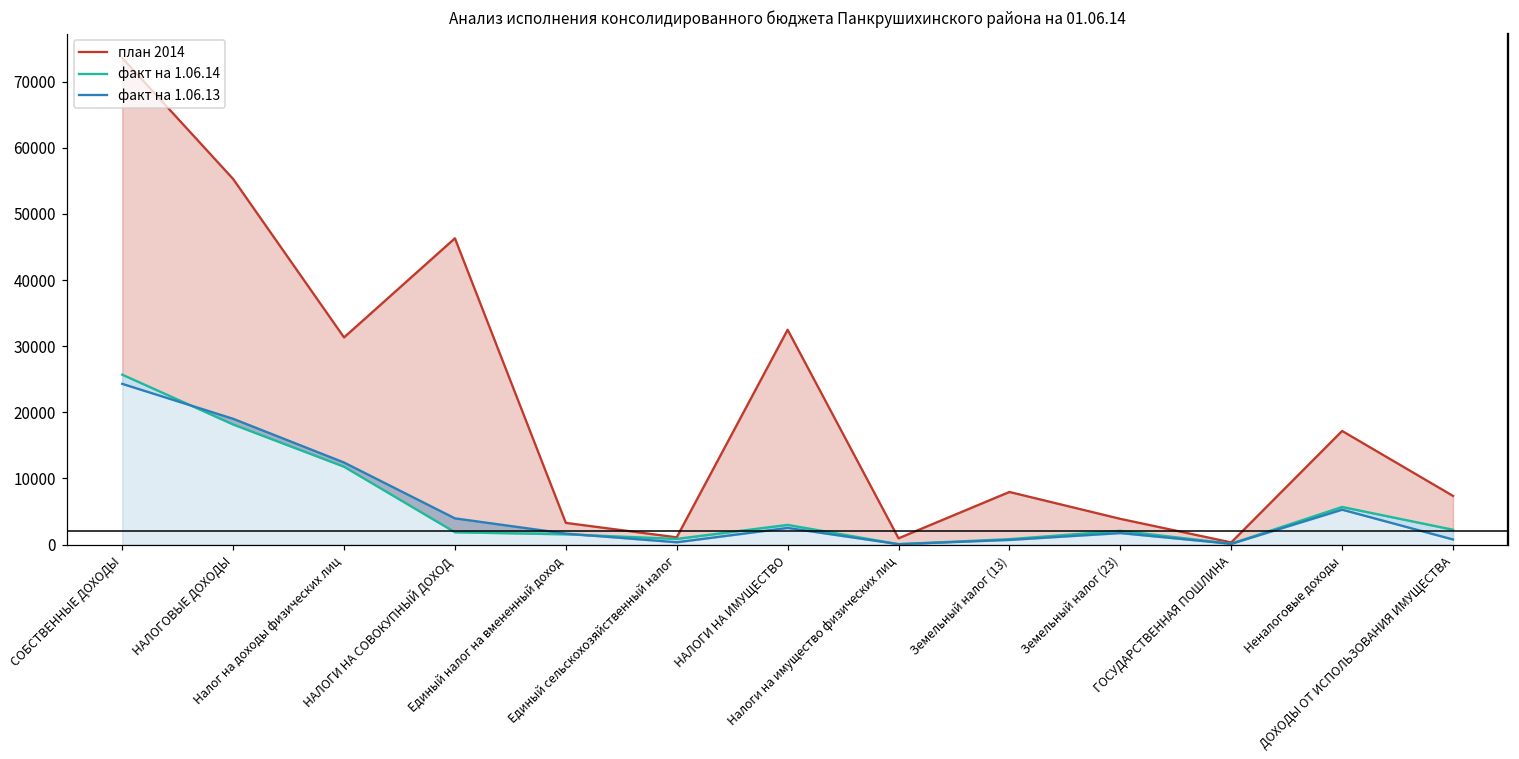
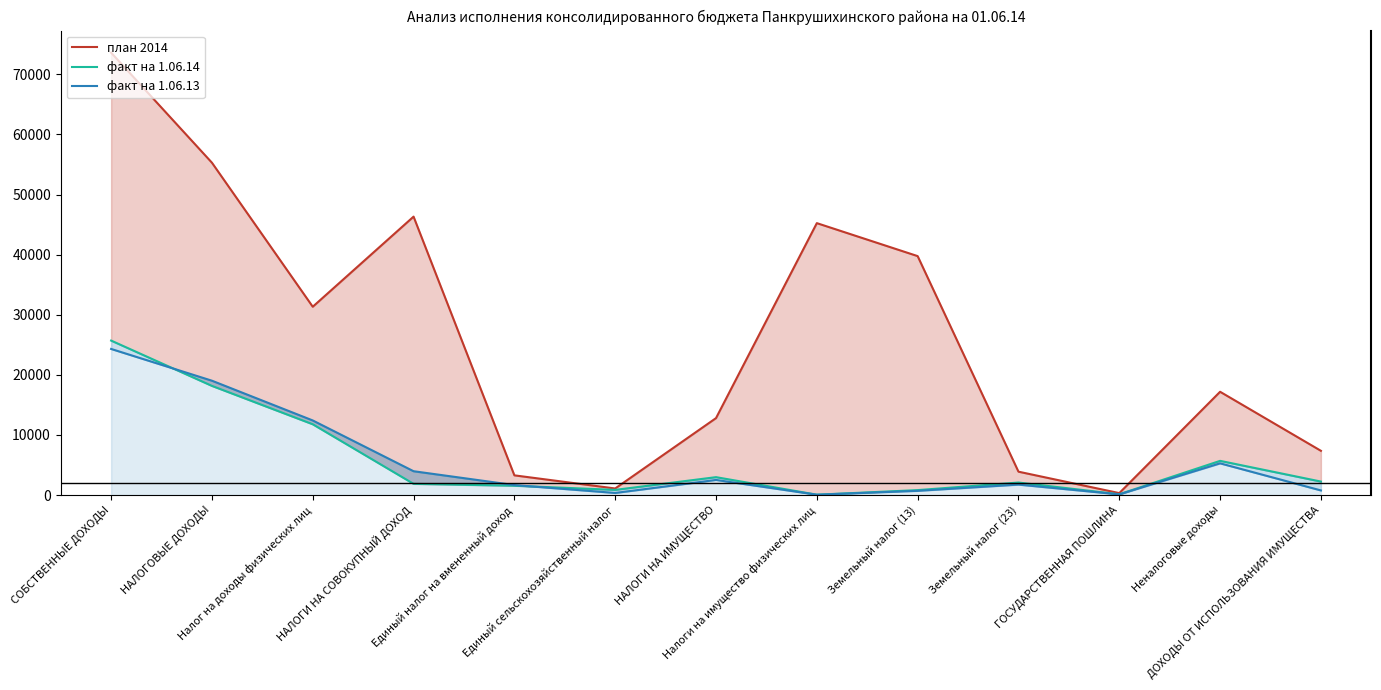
план 2014, НАЛОГИ НА ИМУЩЕСТВО: 32000 -> 13000
план 2014, Налоги на имущество физических лиц: 1000 -> 45000
план 2014, Земельный налог (13): 8000 -> 40000
